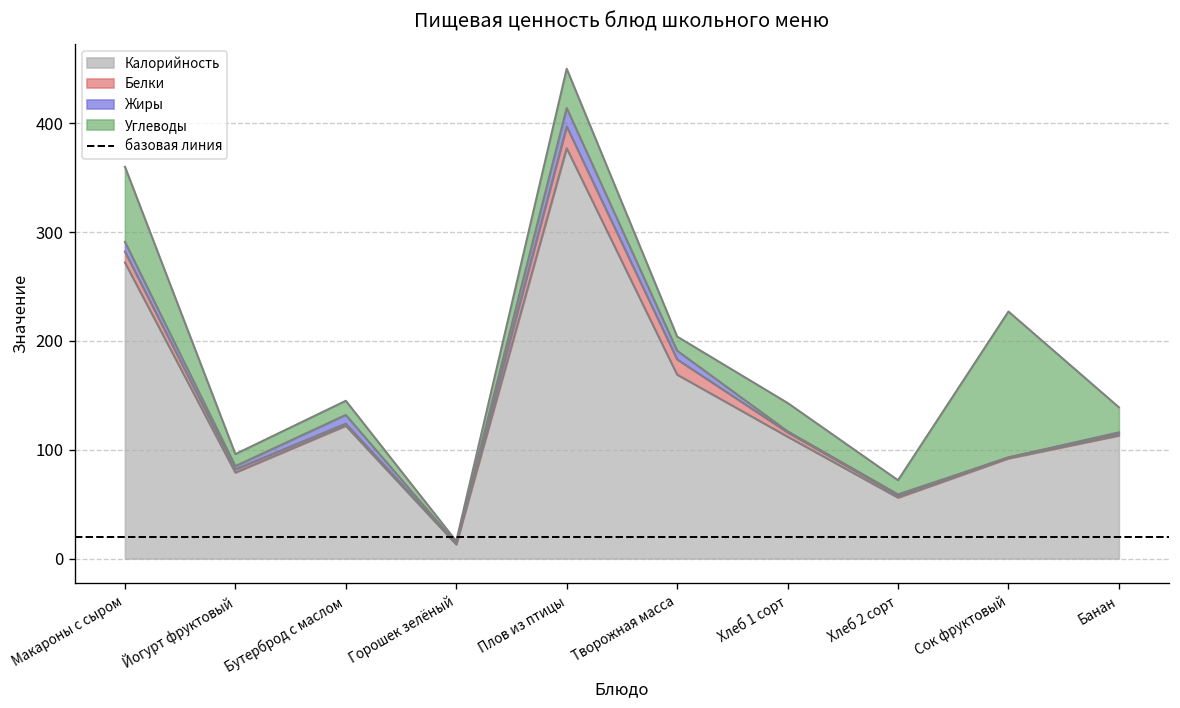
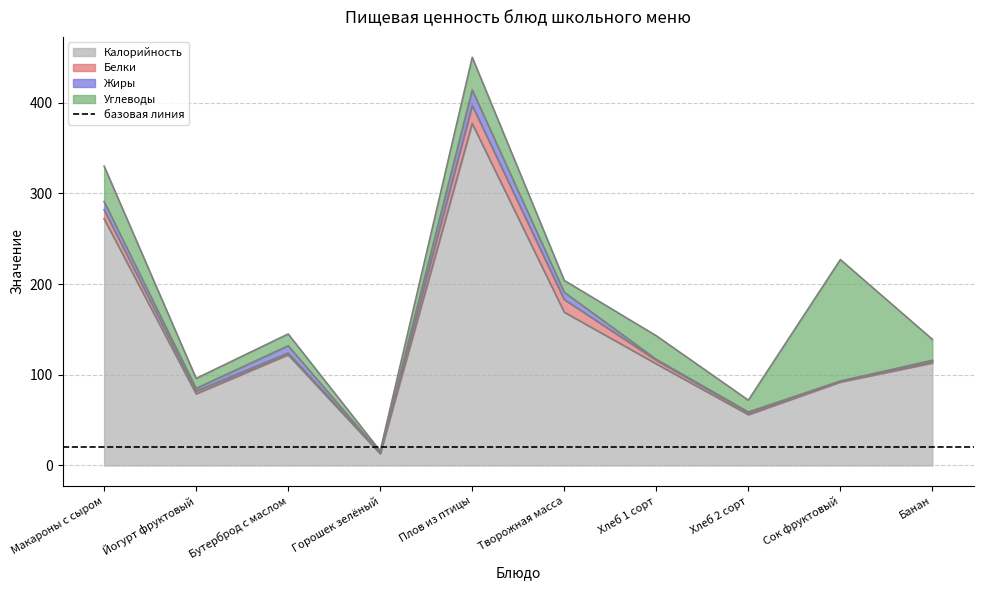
Углеводы, Макароны с сыром: 70 -> 40
